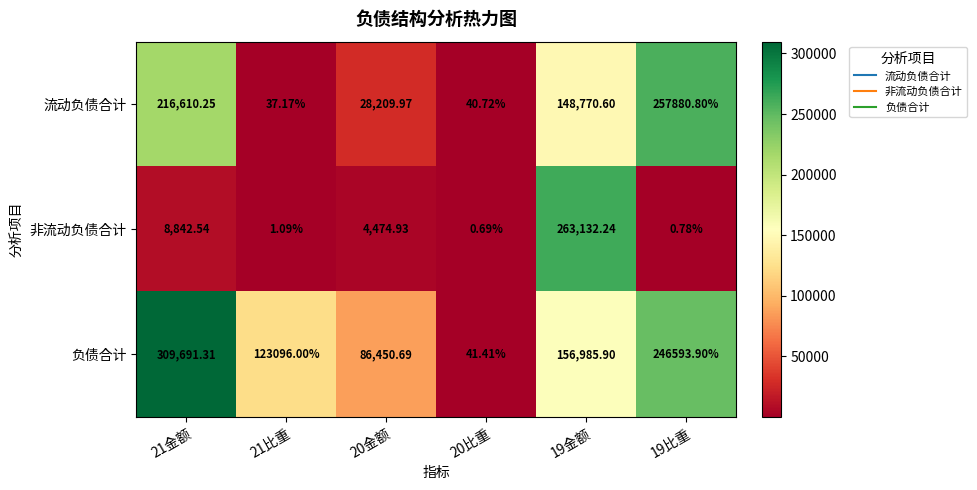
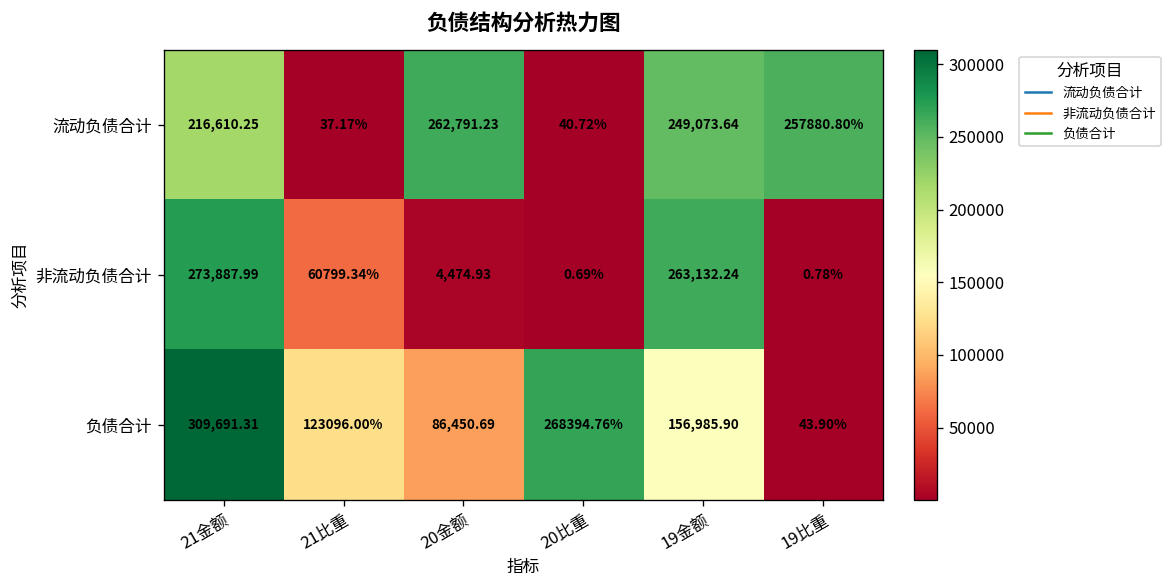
流动负债合计, 20金额: 28,209.97 -> 262,791.23
流动负债合计, 19金额: 148,770.60 -> 249,073.64
非流动负债合计, 21金额: 8,842.54 -> 273,887.99
非流动负债合计, 21比重: 1.09% -> 60799.34%
负债合计, 20比重: 41.41% -> 268394.76%
负债合计, 19比重: 246593.90% -> 43.90%
